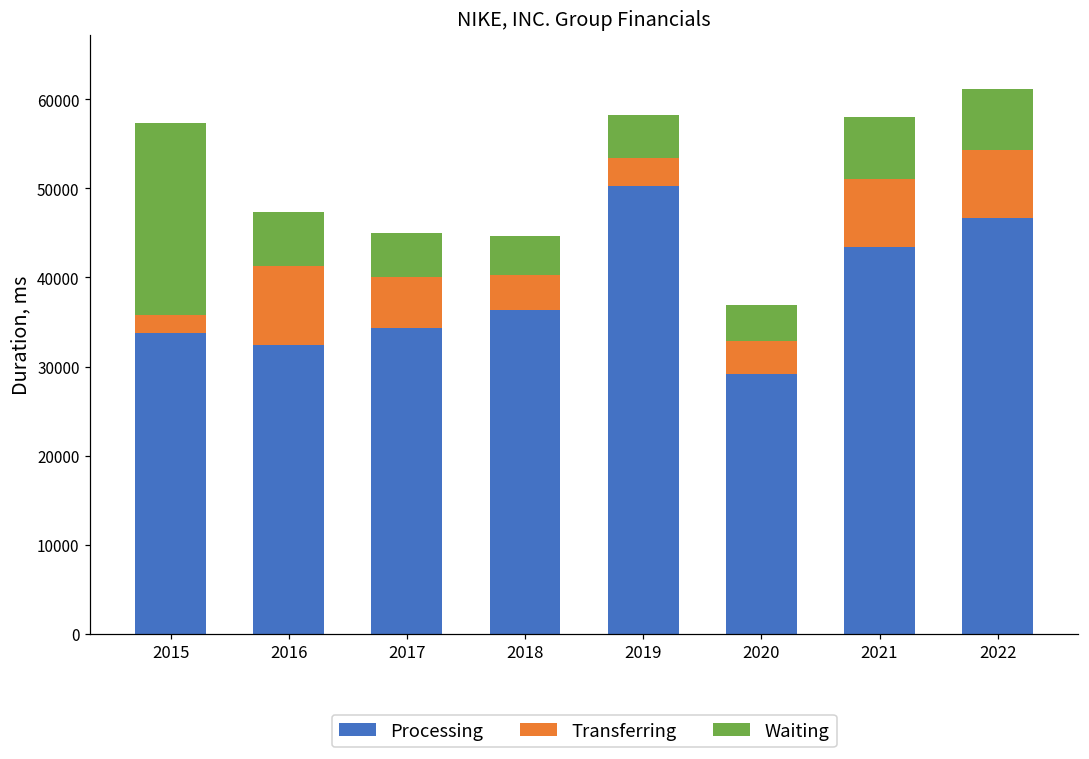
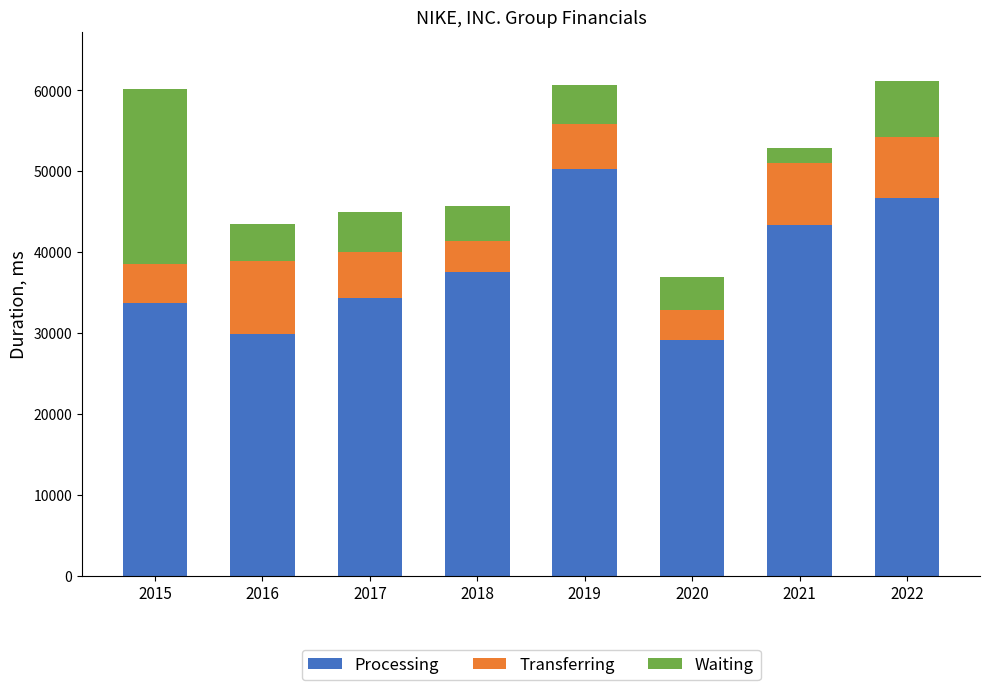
Transferring, 2015: 2000 -> 5000
Processing, 2016: 32000 -> 30000
Waiting, 2016: 6000 -> 5000
Processing, 2018: 36000 -> 38000
Transferring, 2019: 3000 -> 6000
Waiting, 2021: 7000 -> 2000
